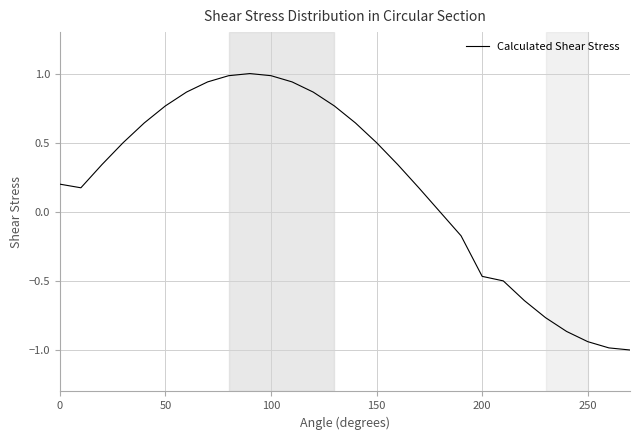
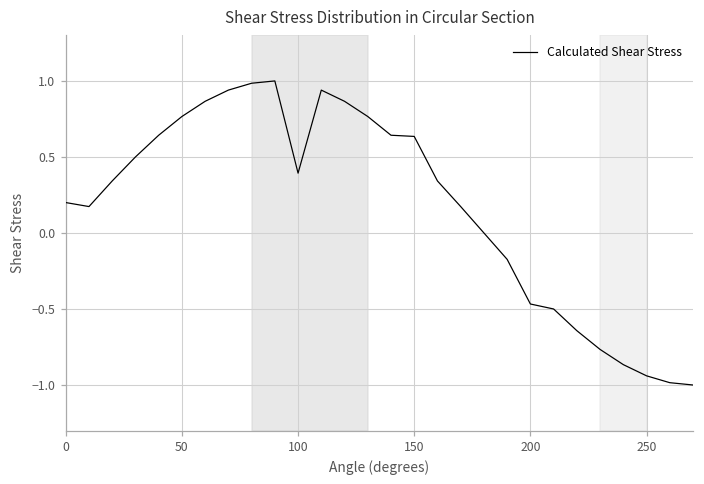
100: 0.98 -> 0.39
150: 0.50 -> 0.64
